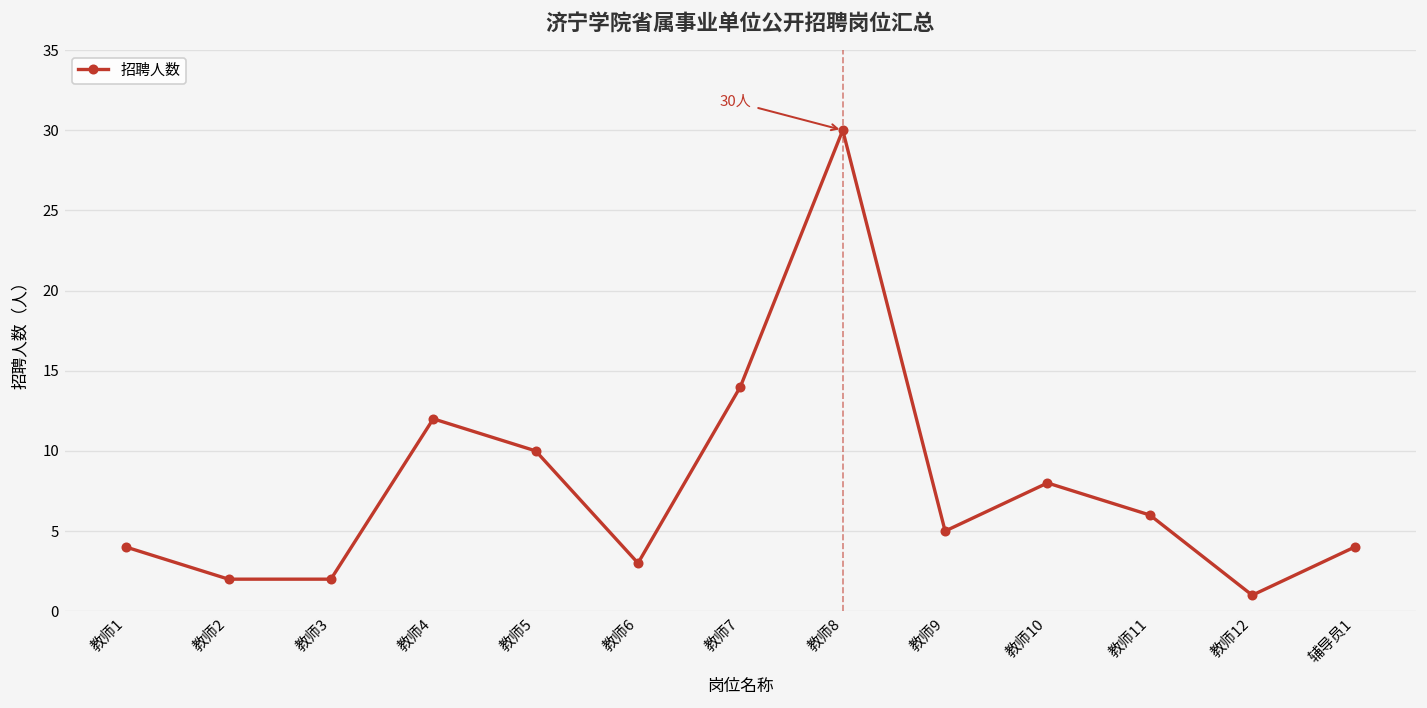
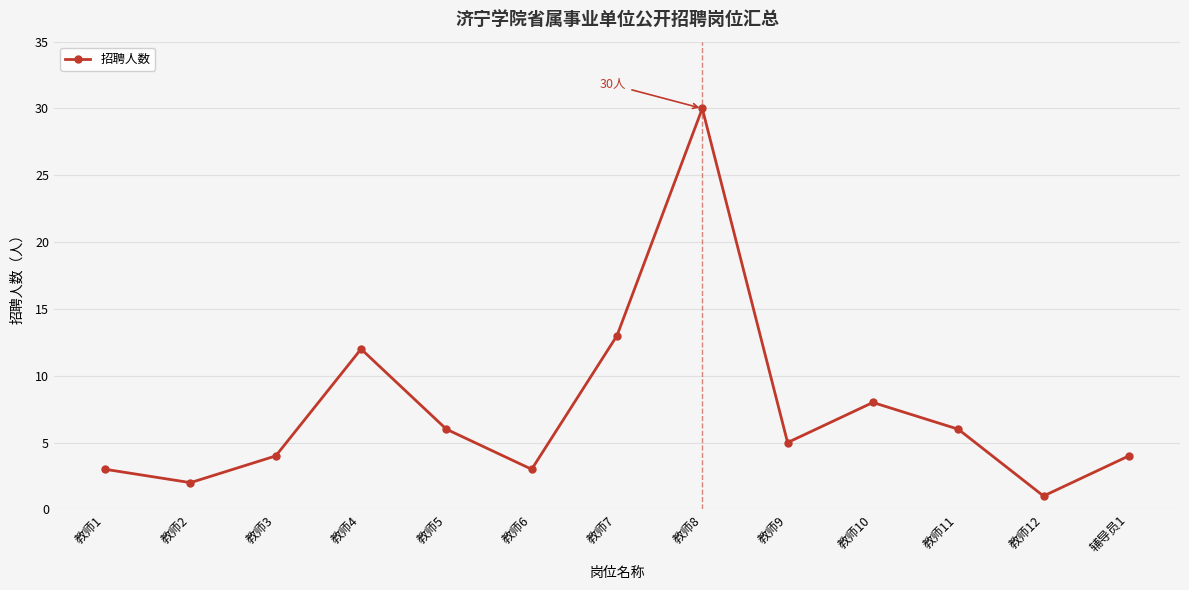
教师1: 4 -> 3
教师3: 2 -> 4
教师5: 10 -> 6
教师7: 14 -> 13
